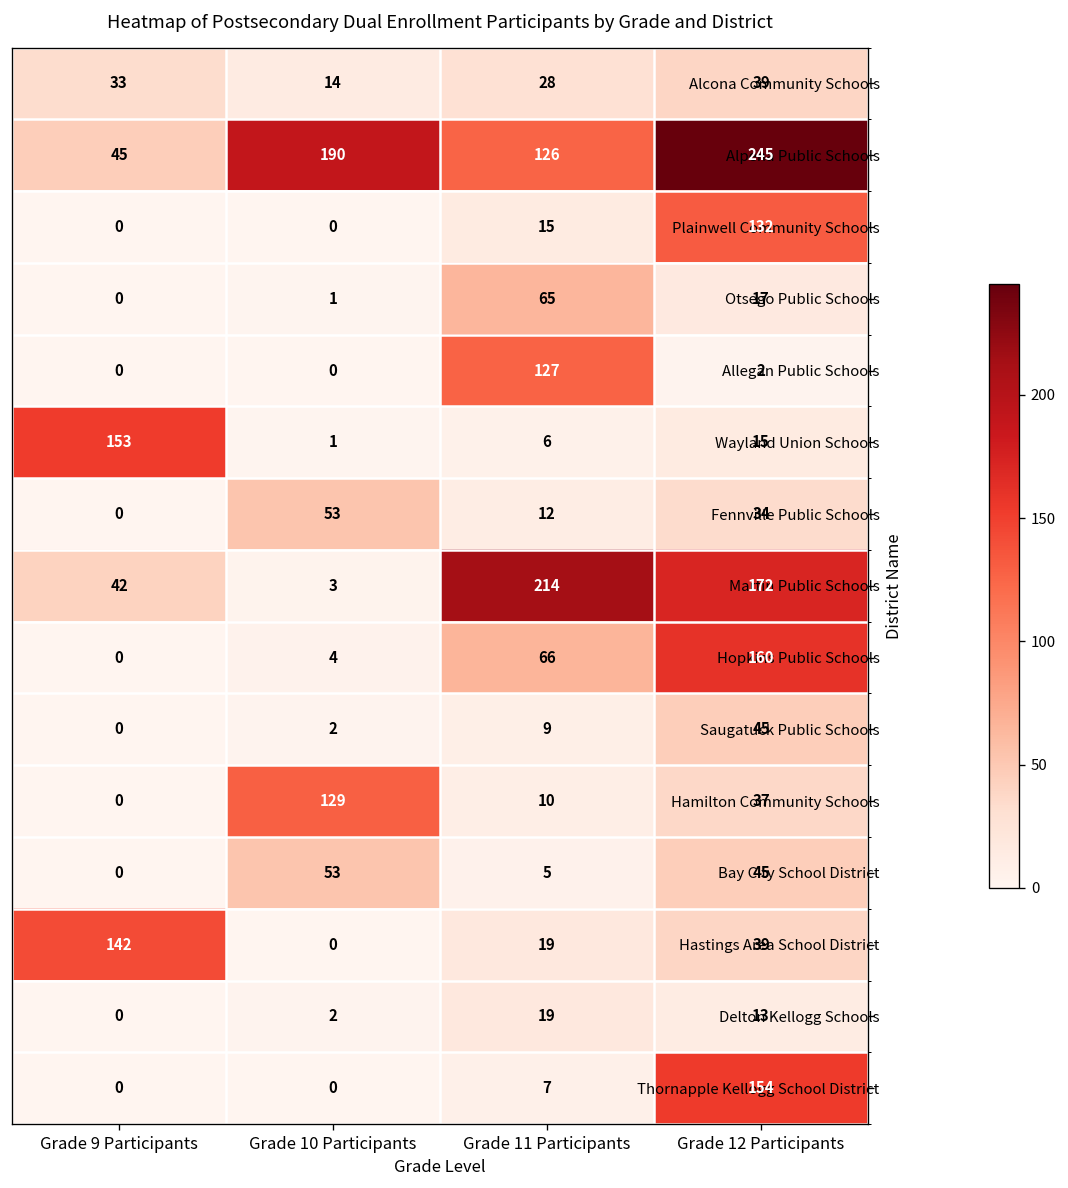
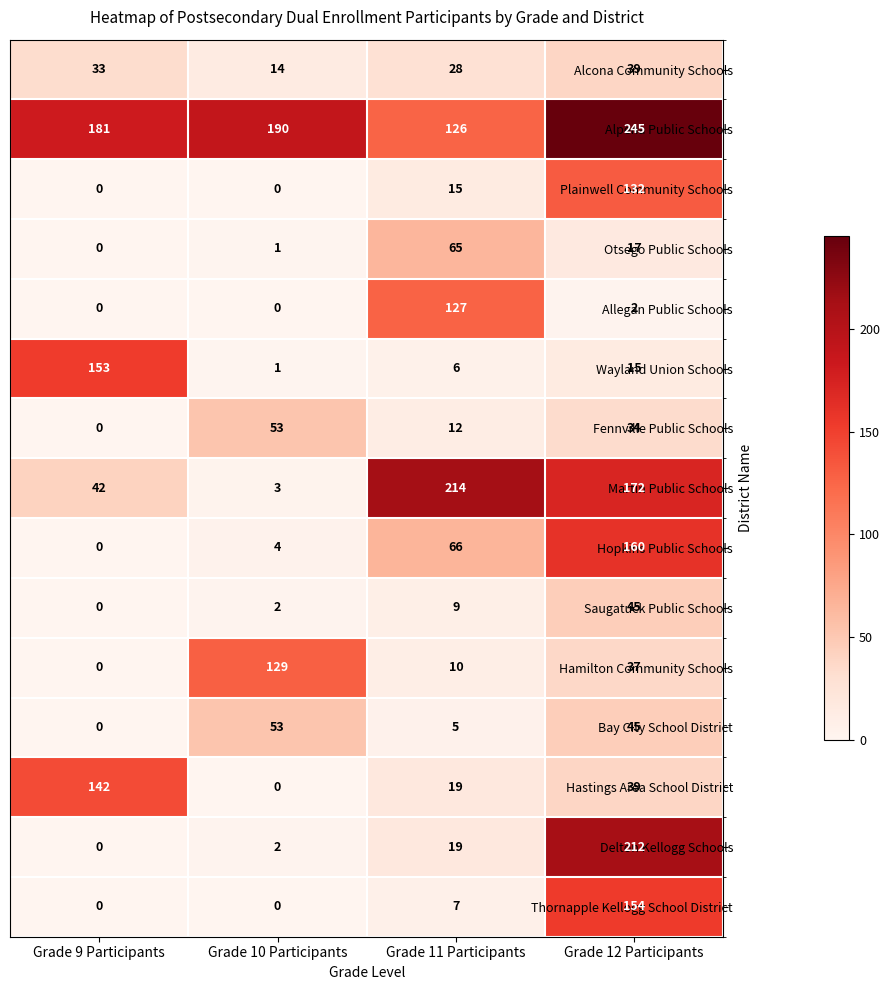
Alpena Public Schools, Grade 9 Participants: 45 -> 181
Delton Kellogg Schools, Grade 12 Participants: 13 -> 212
